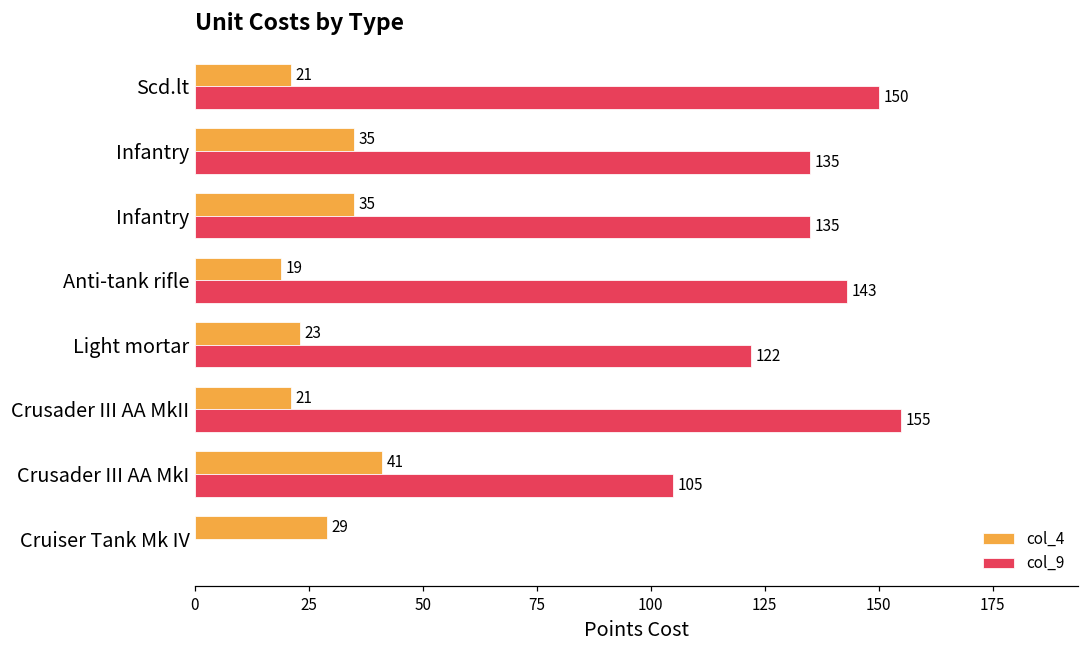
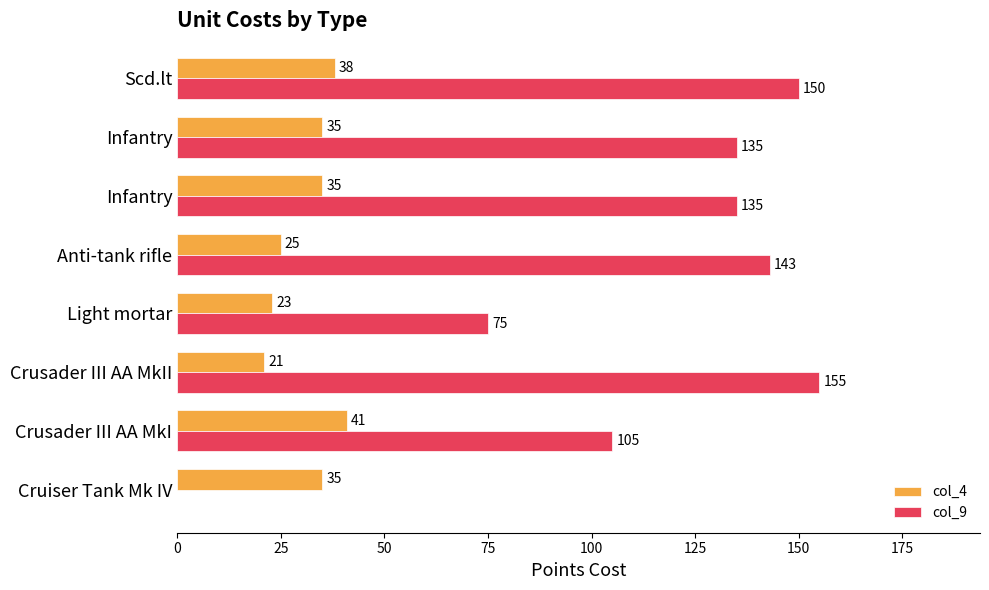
col_4, Scd.lt: 21 -> 38
col_4, Anti-tank rifle: 19 -> 25
col_9, Light mortar: 122 -> 75
col_4, Cruiser Tank Mk IV: 29 -> 35
